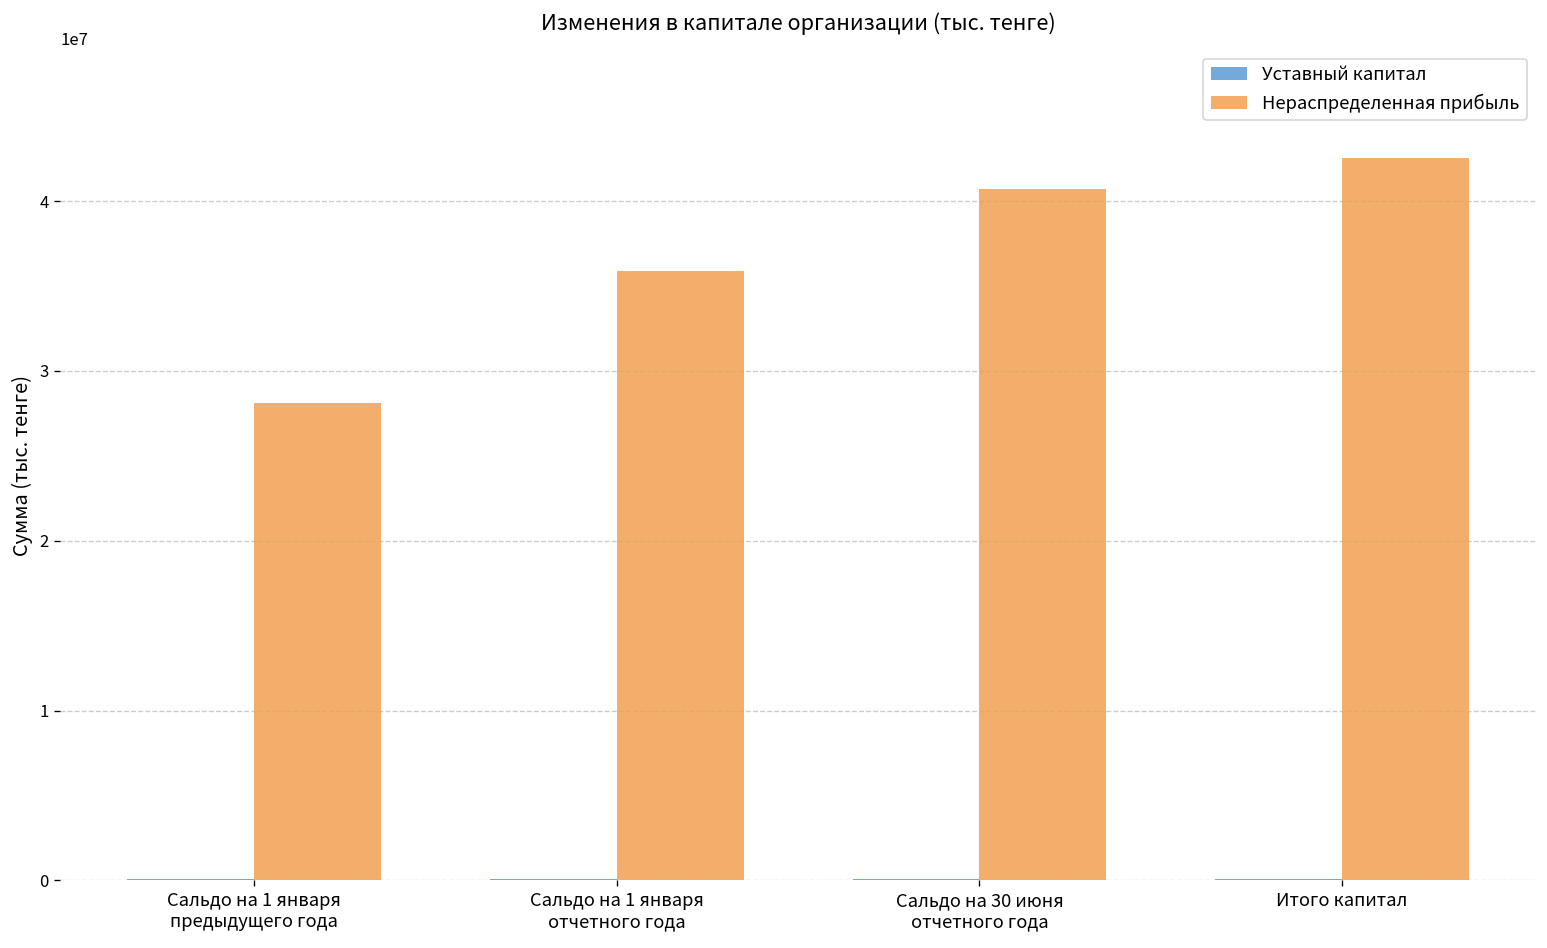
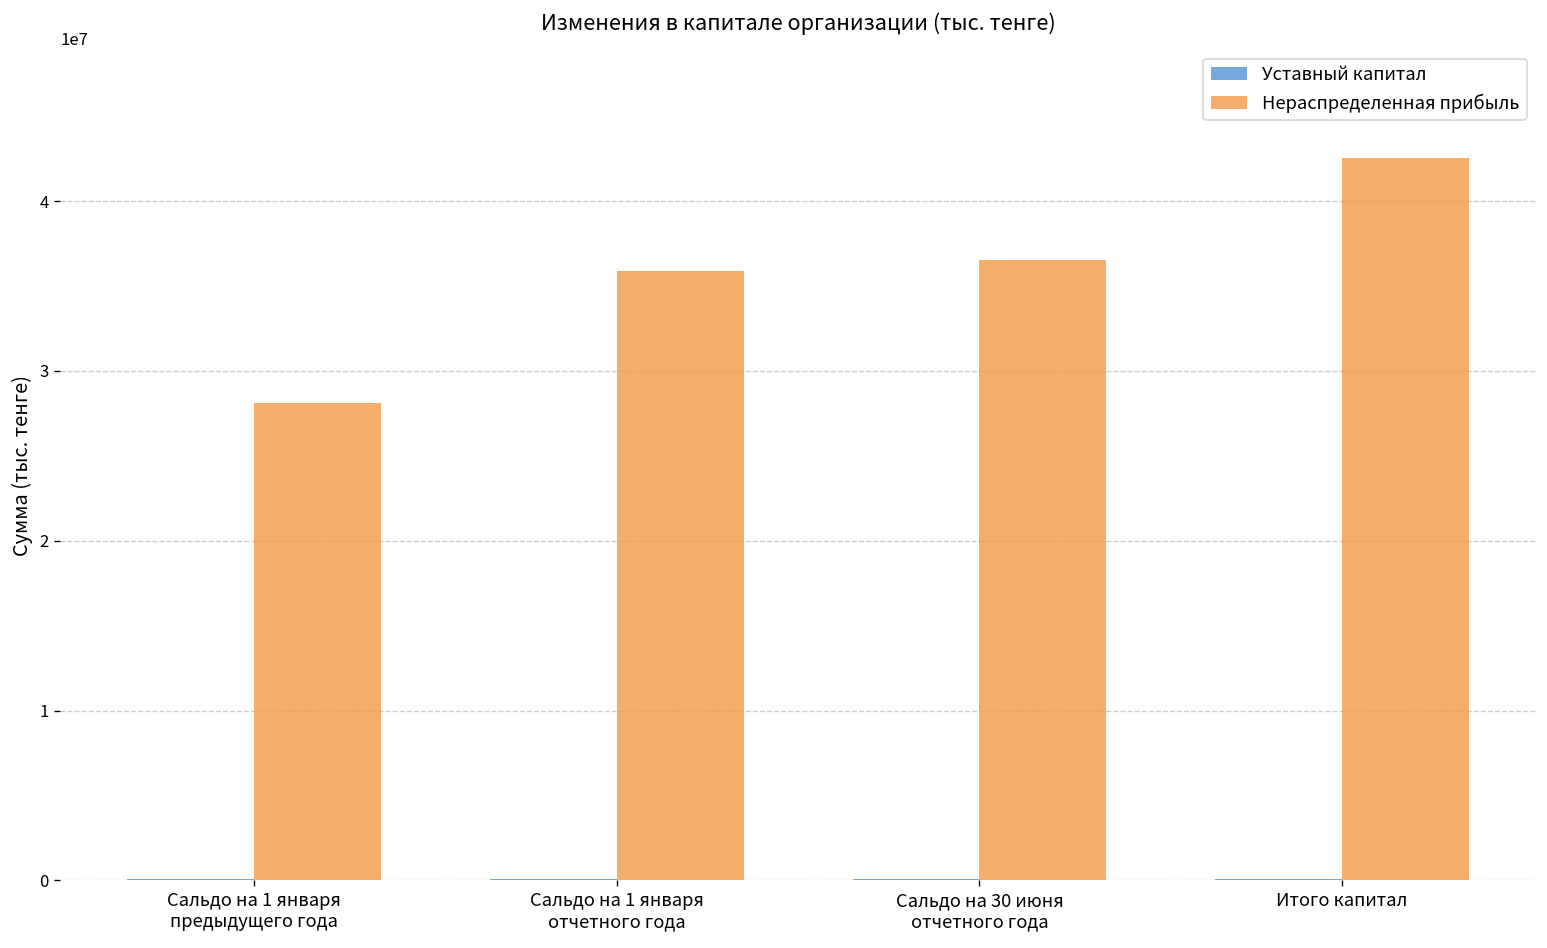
Нераспределенная прибыль, Сальдо на 30 июня отчетного года: 40700000 -> 36500000
